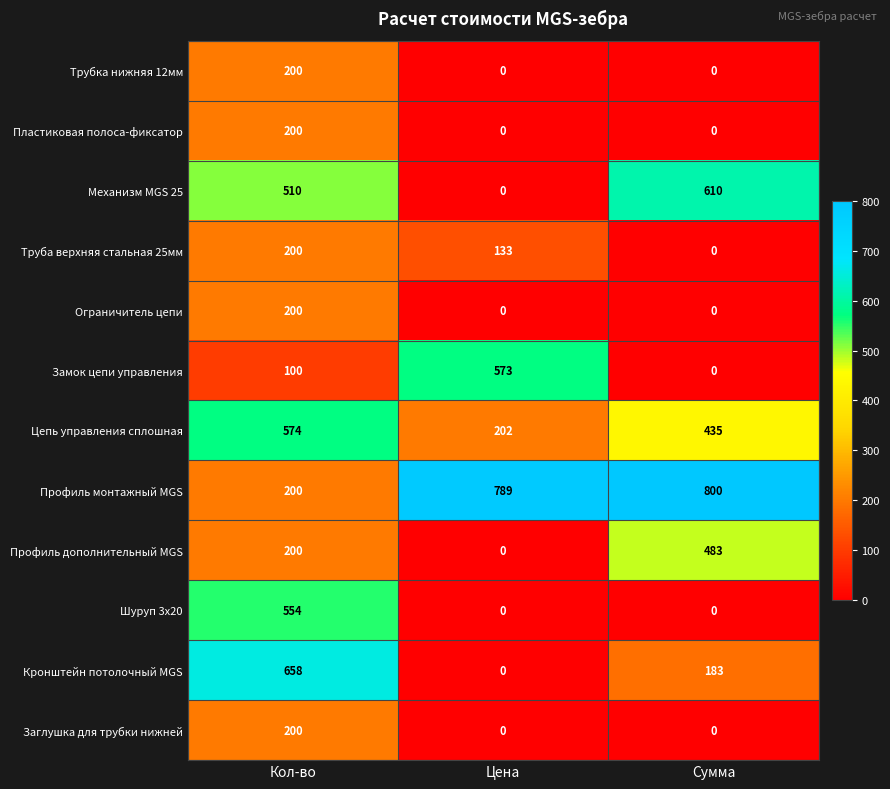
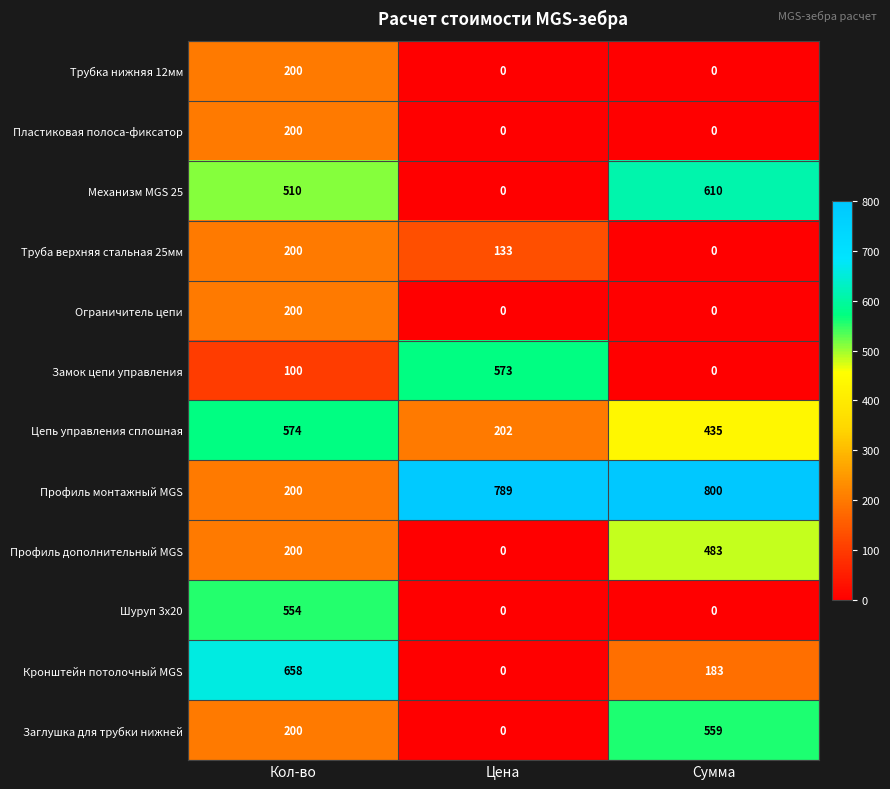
Заглушка для трубки нижней, Сумма: 0 -> 559
